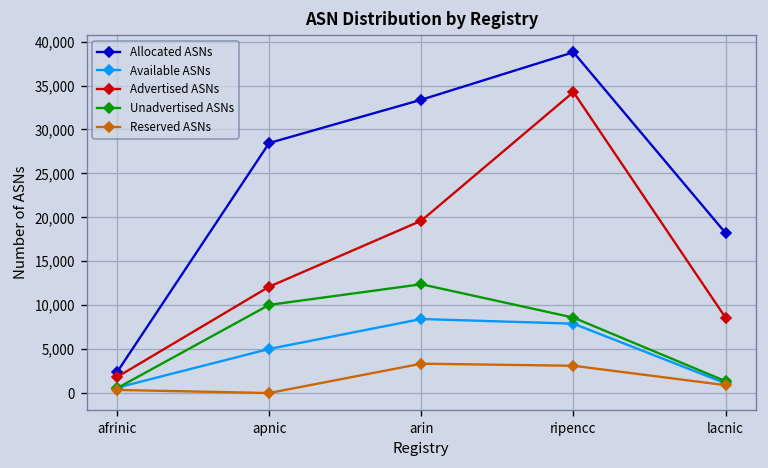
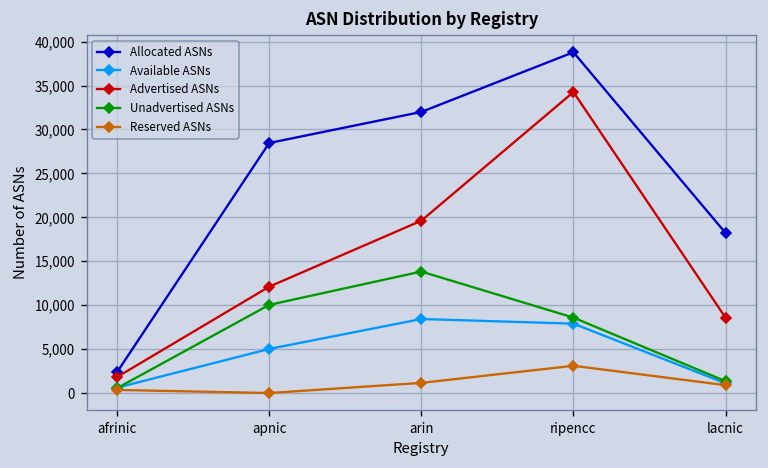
Allocated ASNs, arin: 33,000 -> 32,000
Unadvertised ASNs, arin: 12,000 -> 14,000
Reserved ASNs, arin: 3,000 -> 1,000
